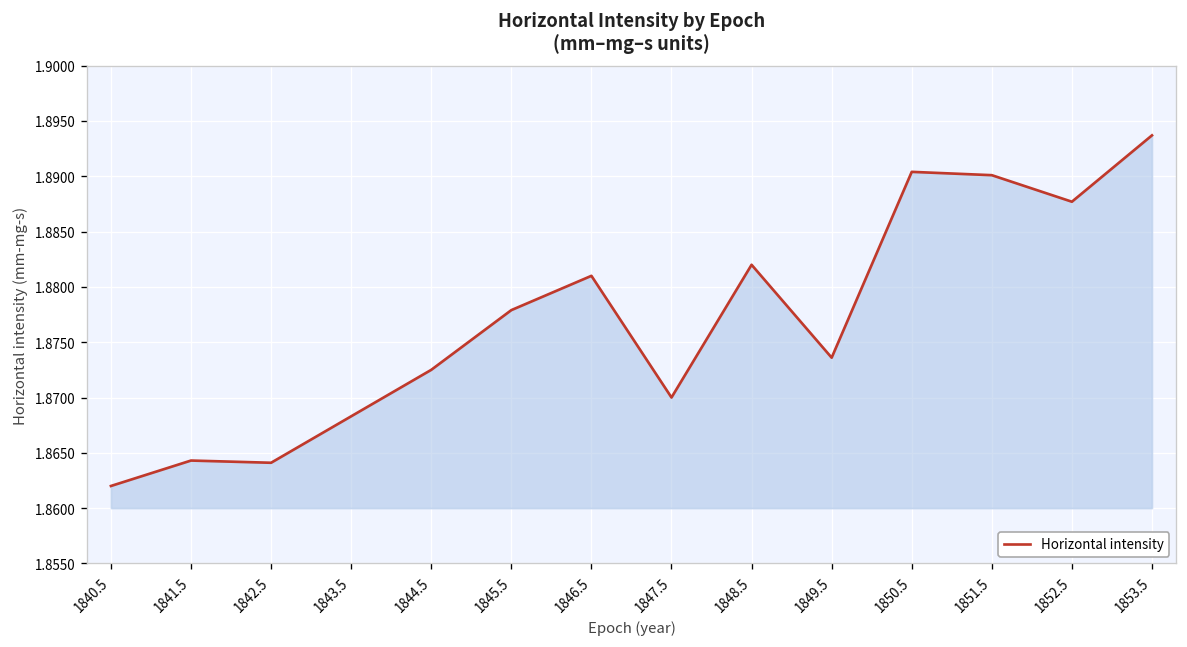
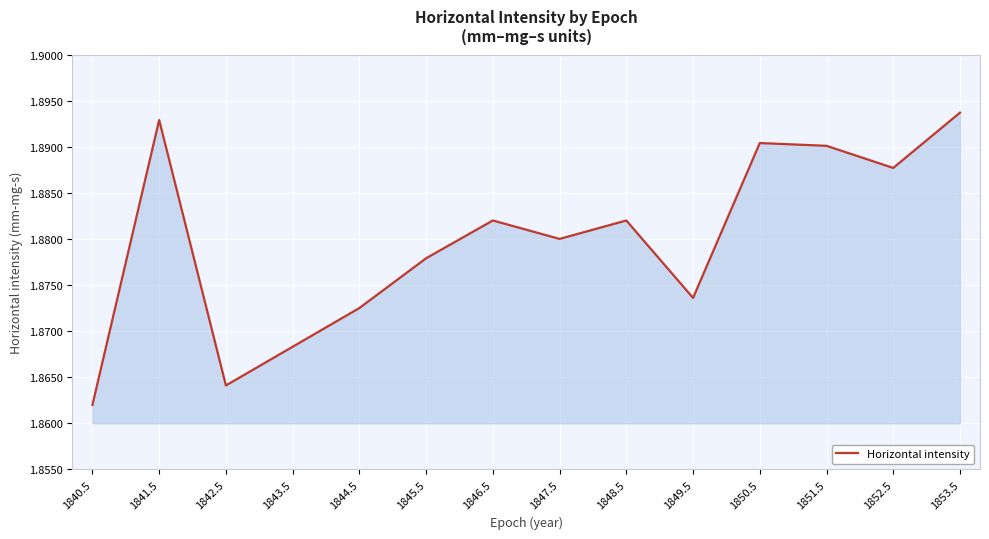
1841.5: 1.864 -> 1.893
1846.5: 1.881 -> 1.882
1847.5: 1.87 -> 1.88
